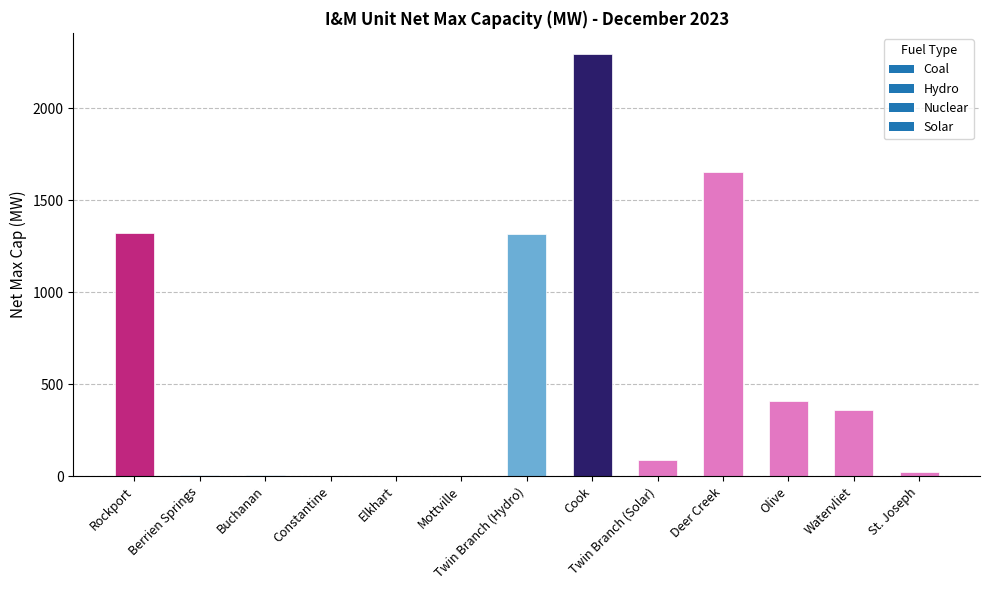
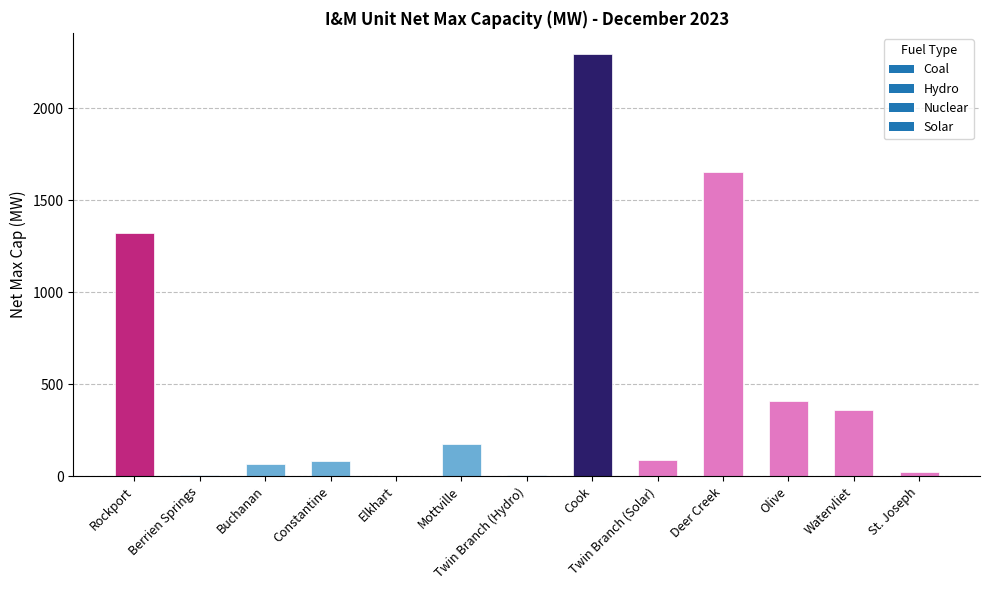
Buchanan: 0 -> 70
Constantine: 0 -> 80
Mottville: 0 -> 170
Twin Branch (Hydro): 1320 -> 0
